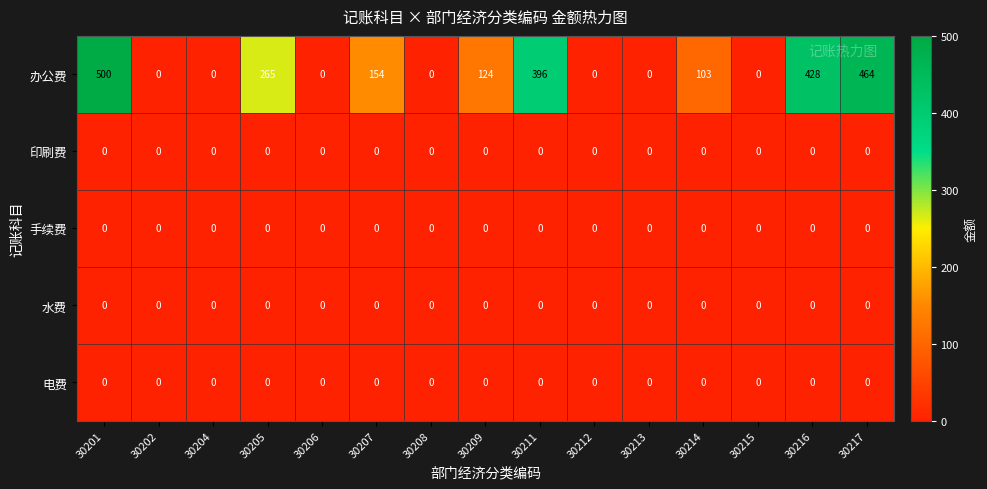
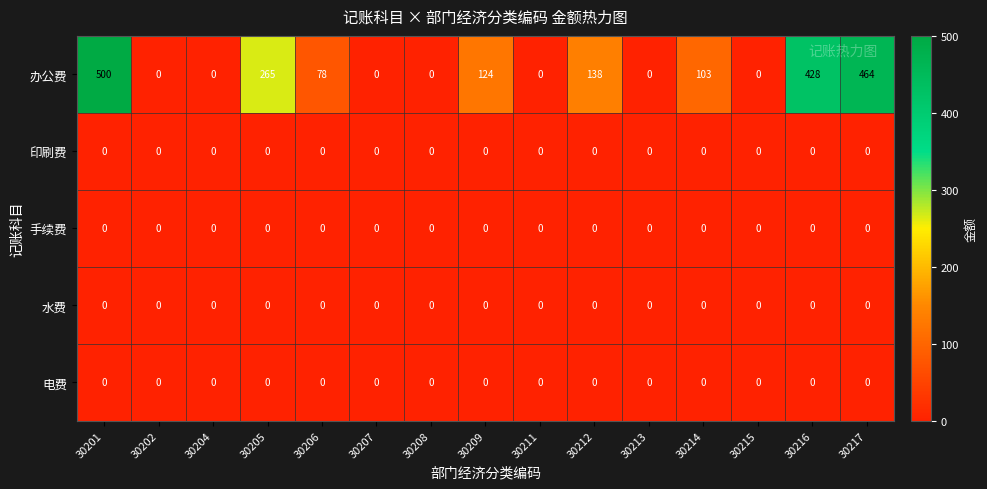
办公费, 30206: 0 -> 78
办公费, 30207: 154 -> 0
办公费, 30211: 396 -> 0
办公费, 30212: 0 -> 138
